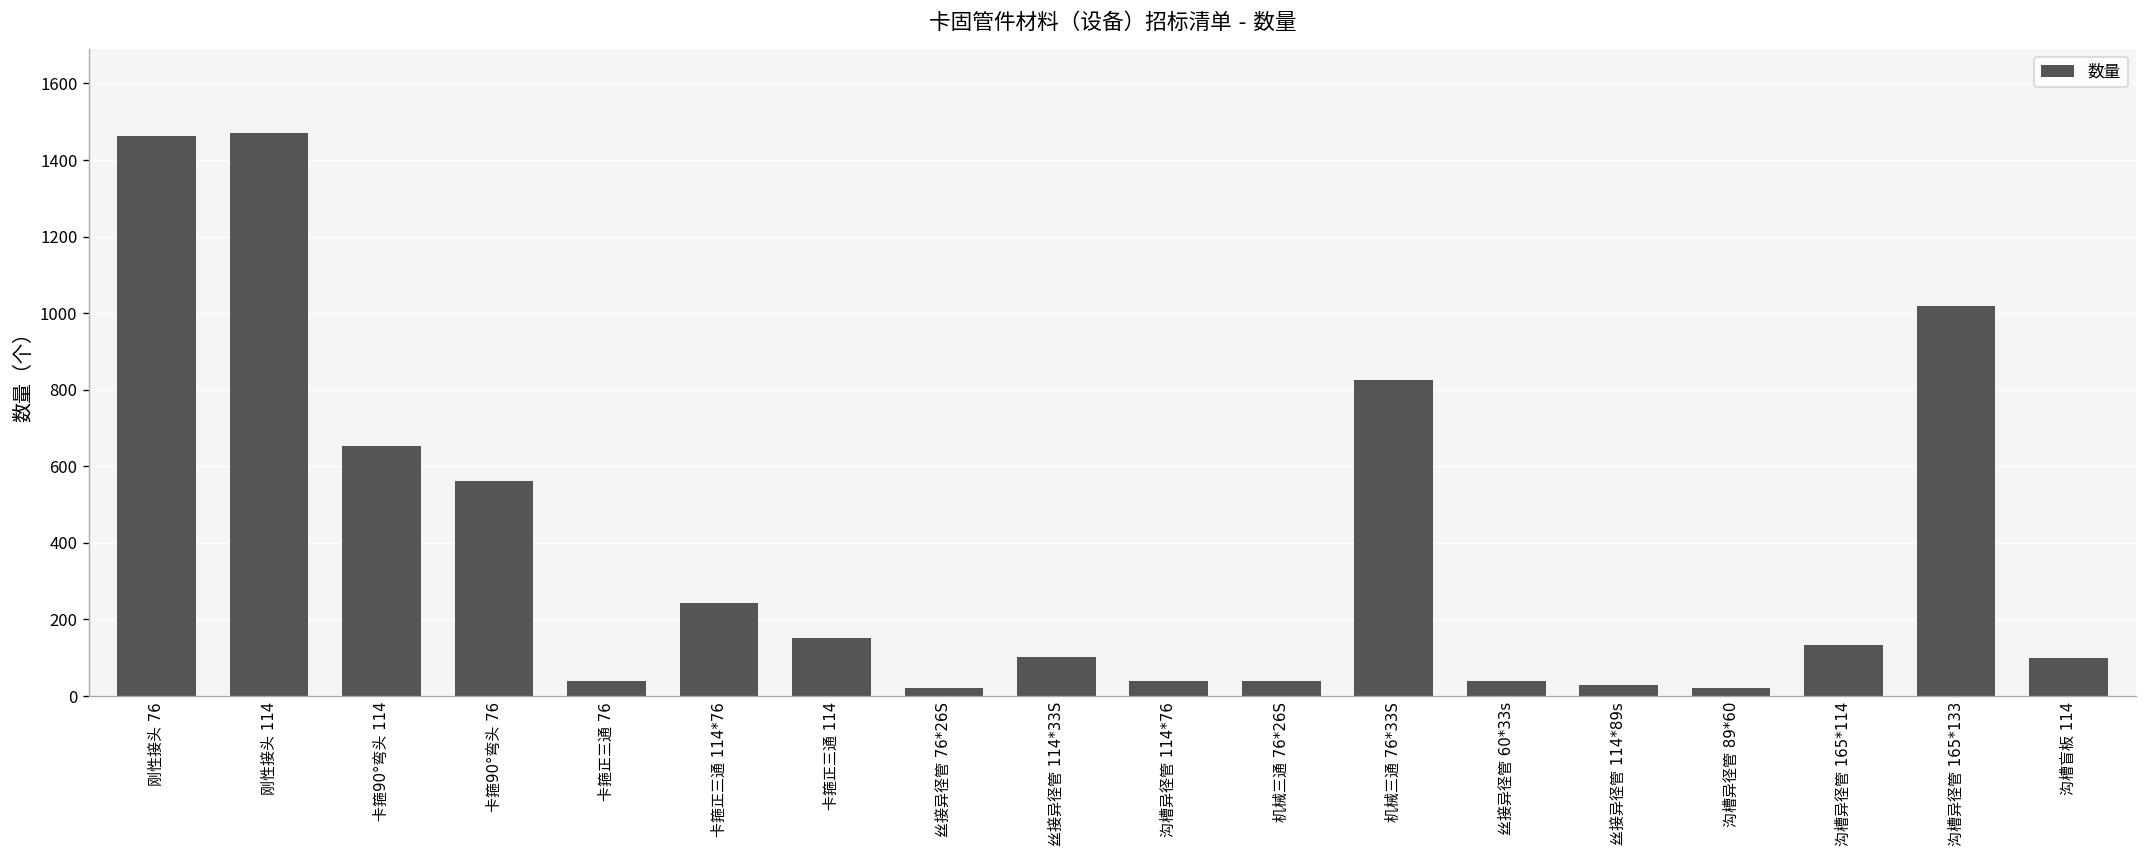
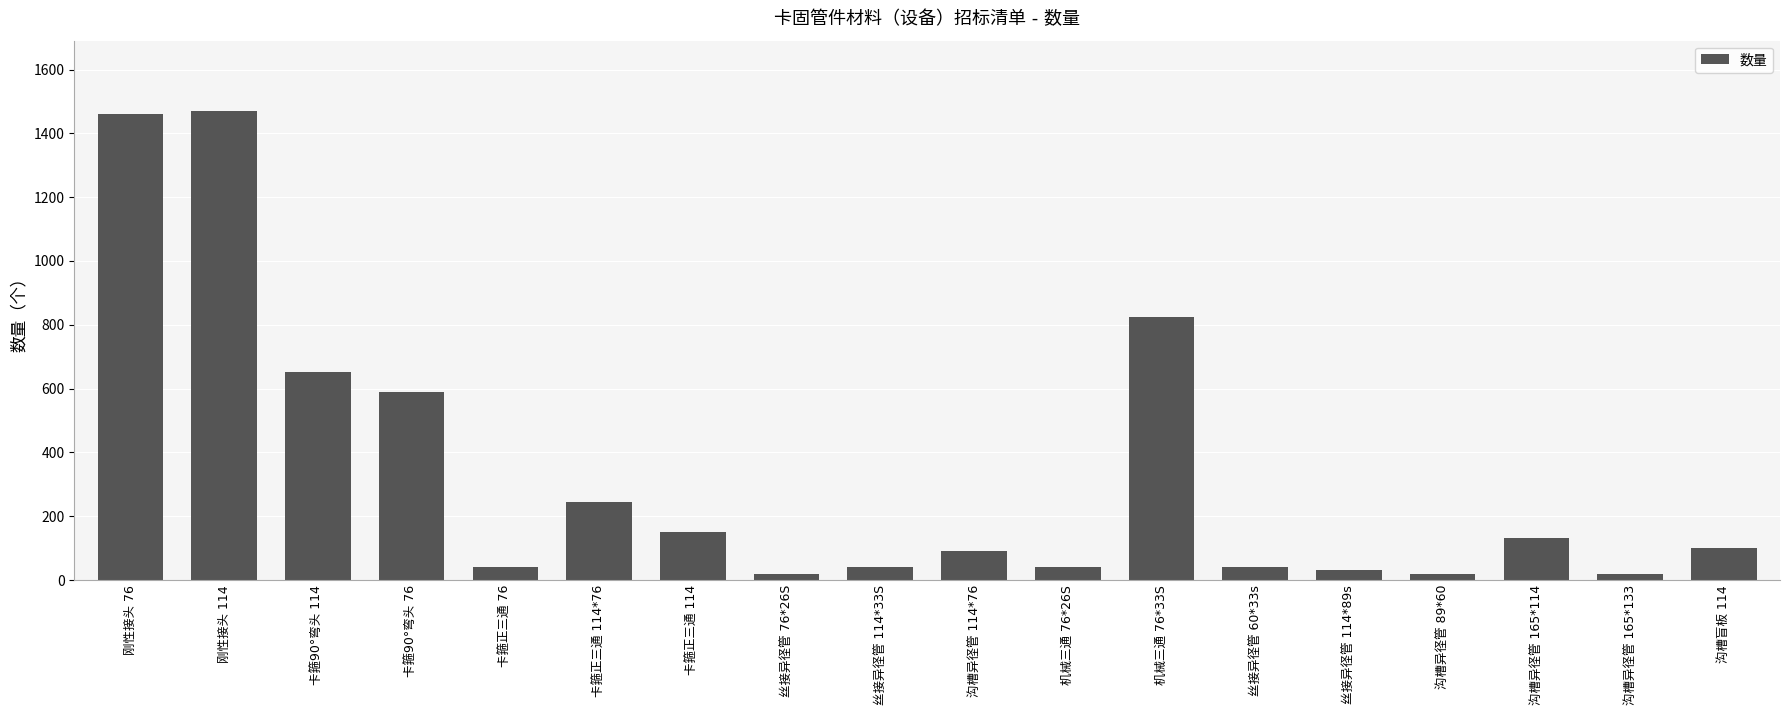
卡箍90°弯头 76: 560 -> 590
丝接异径管 114*33S: 100 -> 40
沟槽异径管 114*76: 40 -> 90
沟槽异径管 165*133: 1020 -> 20
